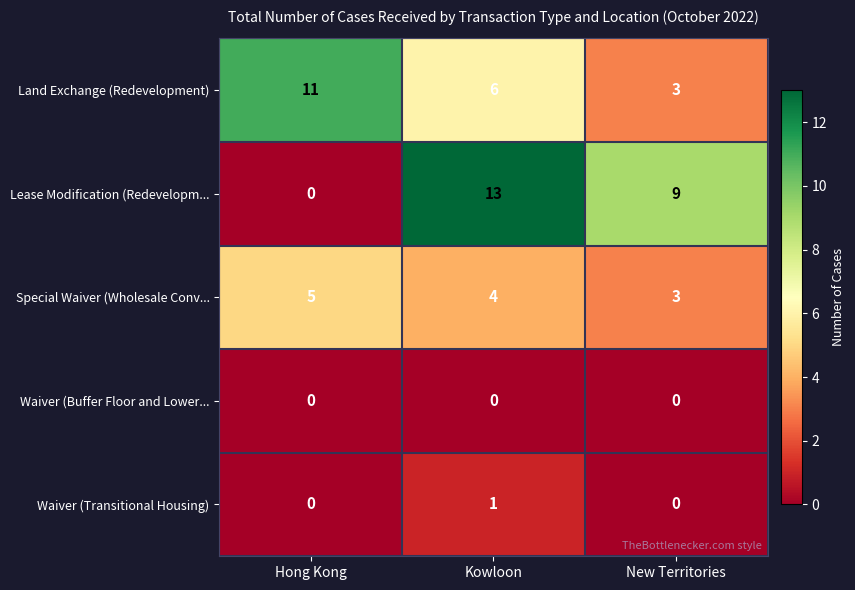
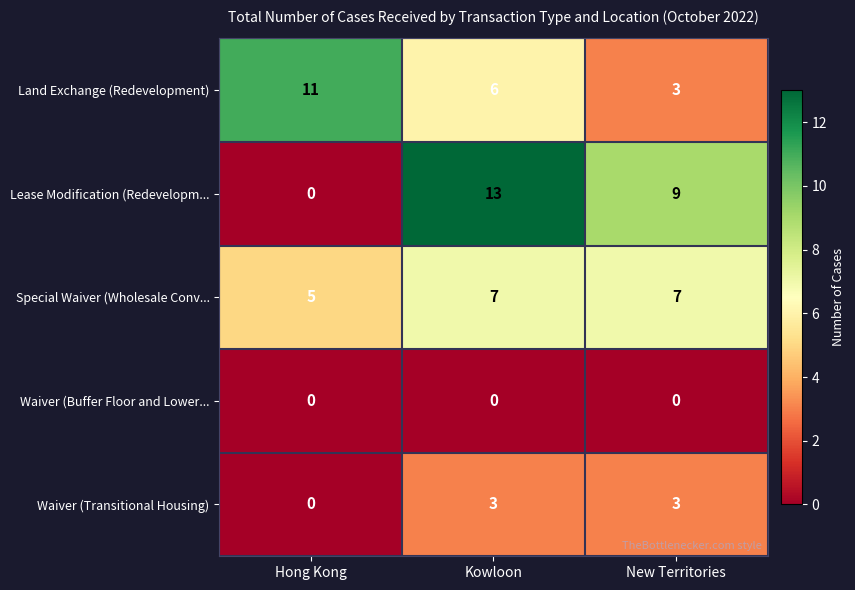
Special Waiver (Wholesale Conv..., Kowloon: 4 -> 7
Special Waiver (Wholesale Conv..., New Territories: 3 -> 7
Waiver (Transitional Housing), Kowloon: 1 -> 3
Waiver (Transitional Housing), New Territories: 0 -> 3
